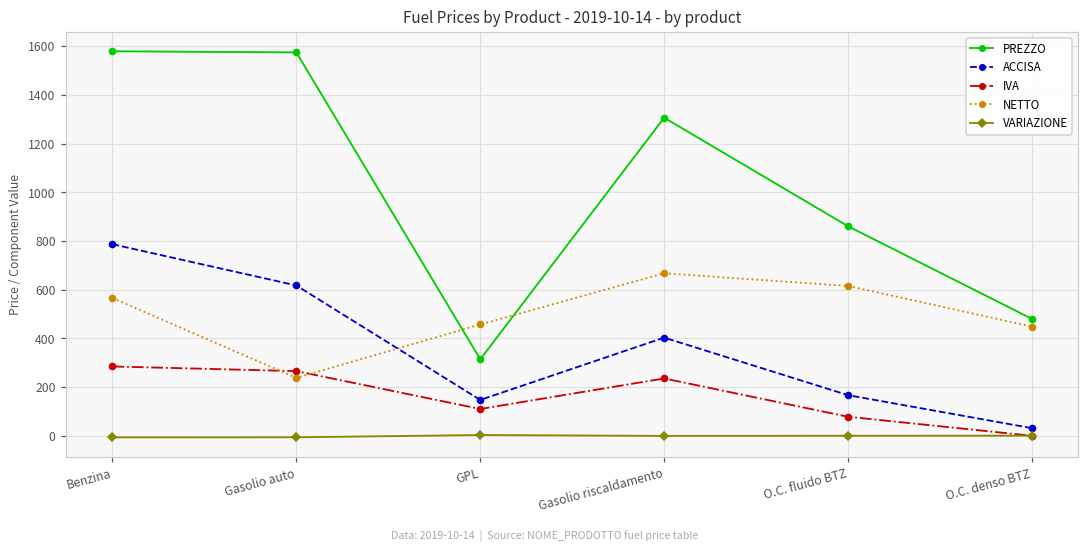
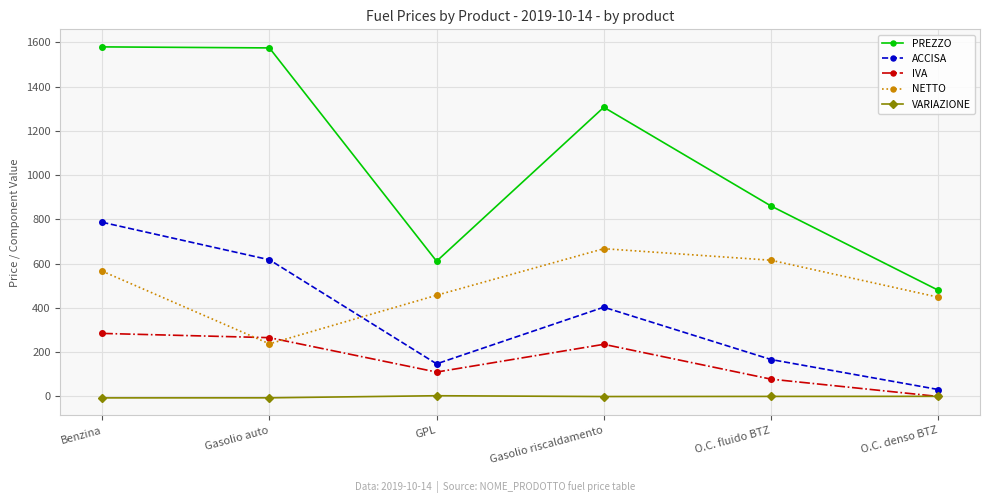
PREZZO, GPL: 310 -> 610
